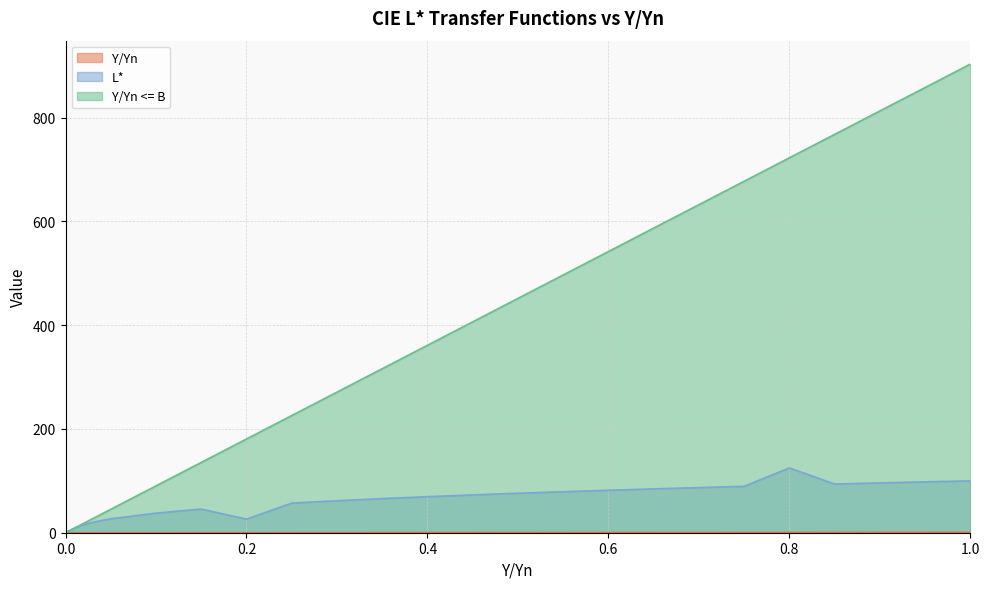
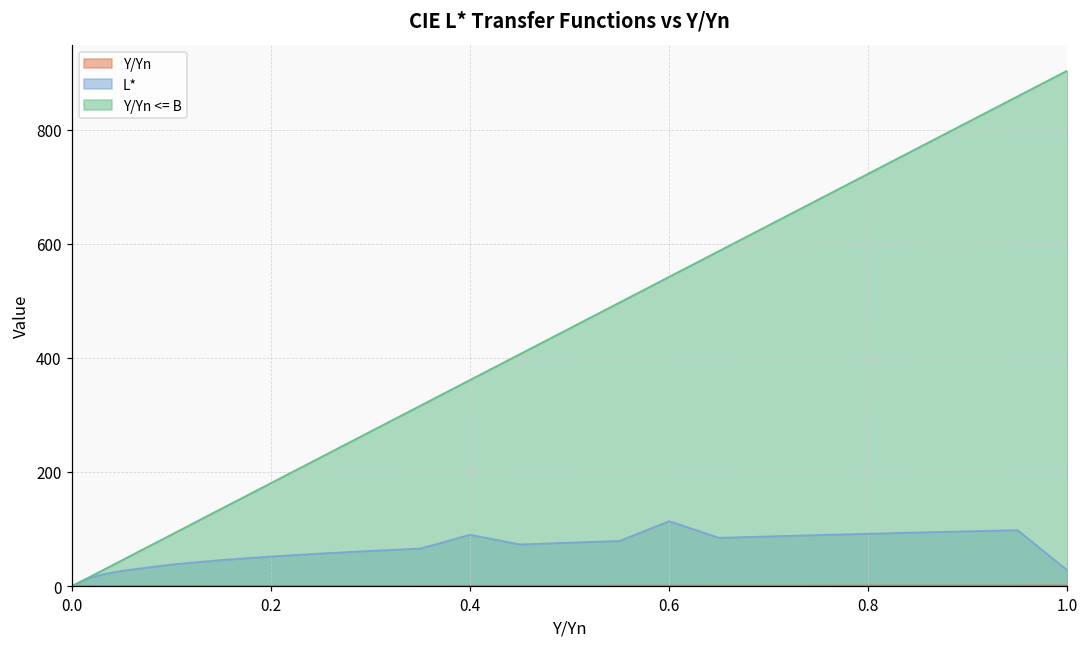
L*, 0.2: 30 -> 50
L*, 0.4: 70 -> 90
L*, 0.6: 80 -> 110
L*, 0.8: 120 -> 90
L*, 1.0: 100 -> 30
